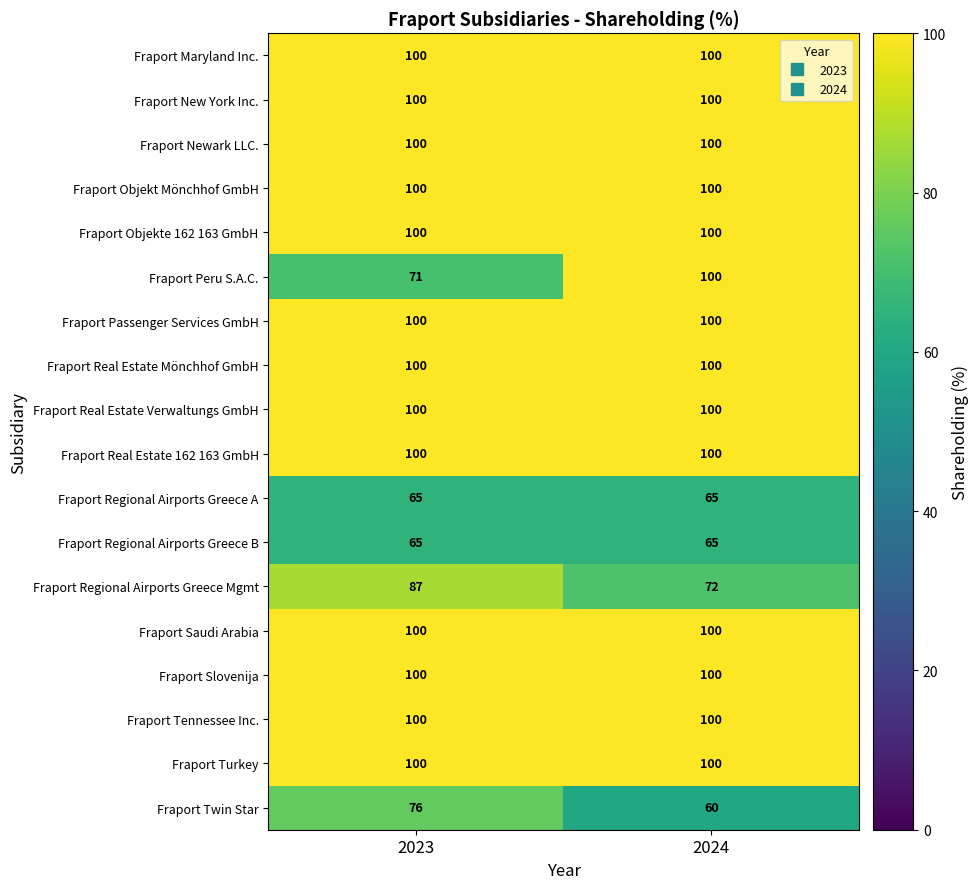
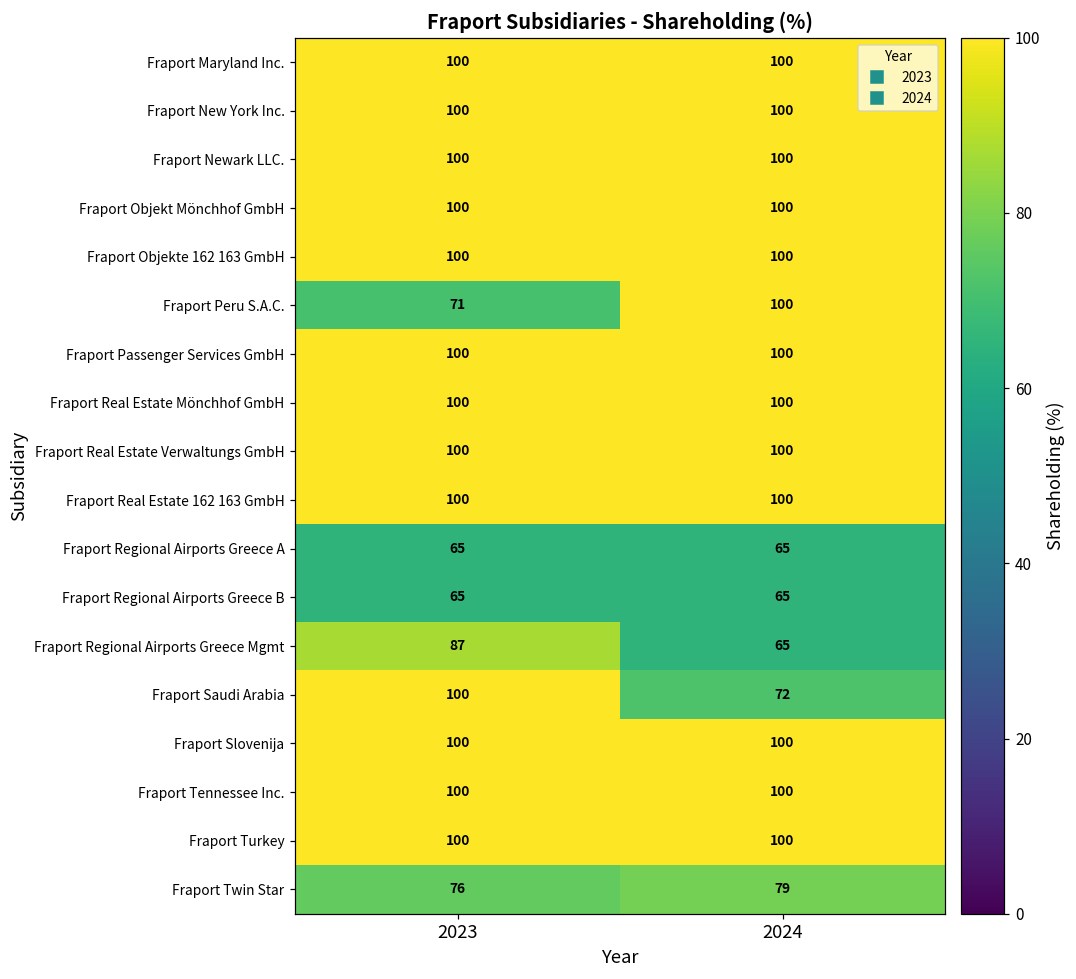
Fraport Regional Airports Greece Mgmt, 2024: 72 -> 65
Fraport Saudi Arabia, 2024: 100 -> 72
Fraport Twin Star, 2024: 60 -> 79
